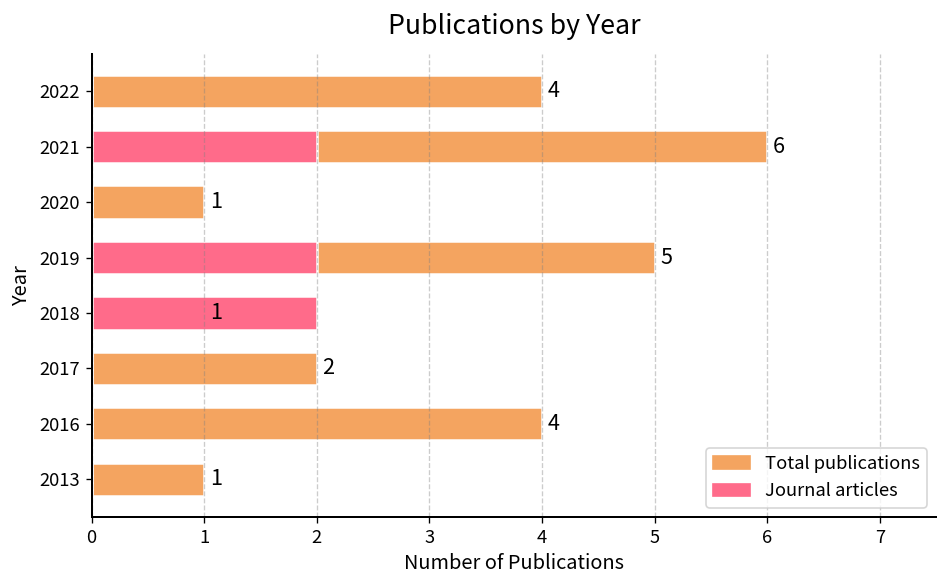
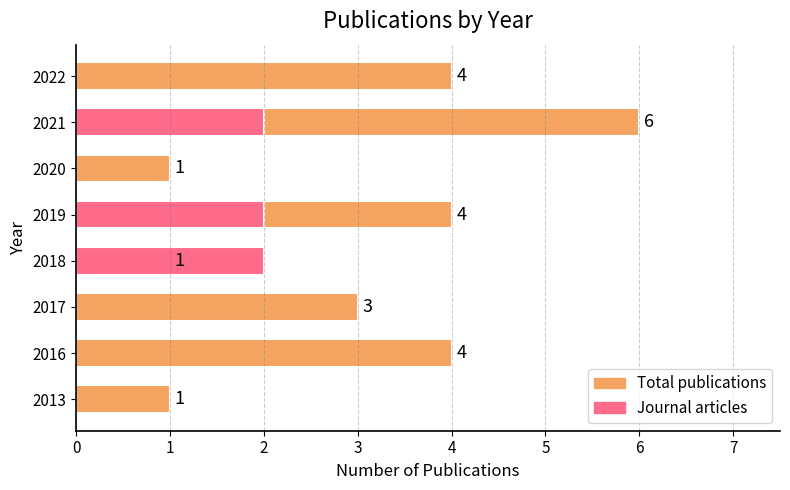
Total publications, 2019: 5 -> 4
Total publications, 2017: 2 -> 3
